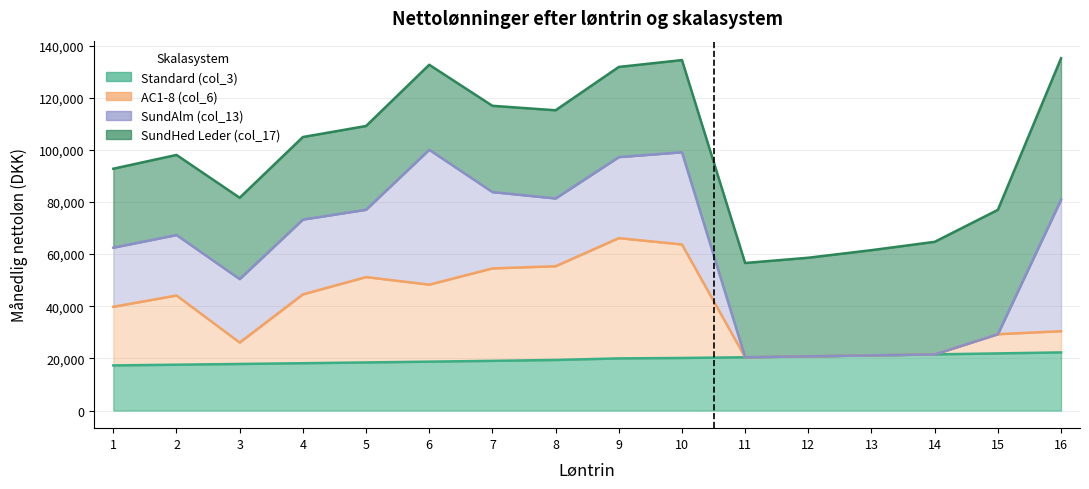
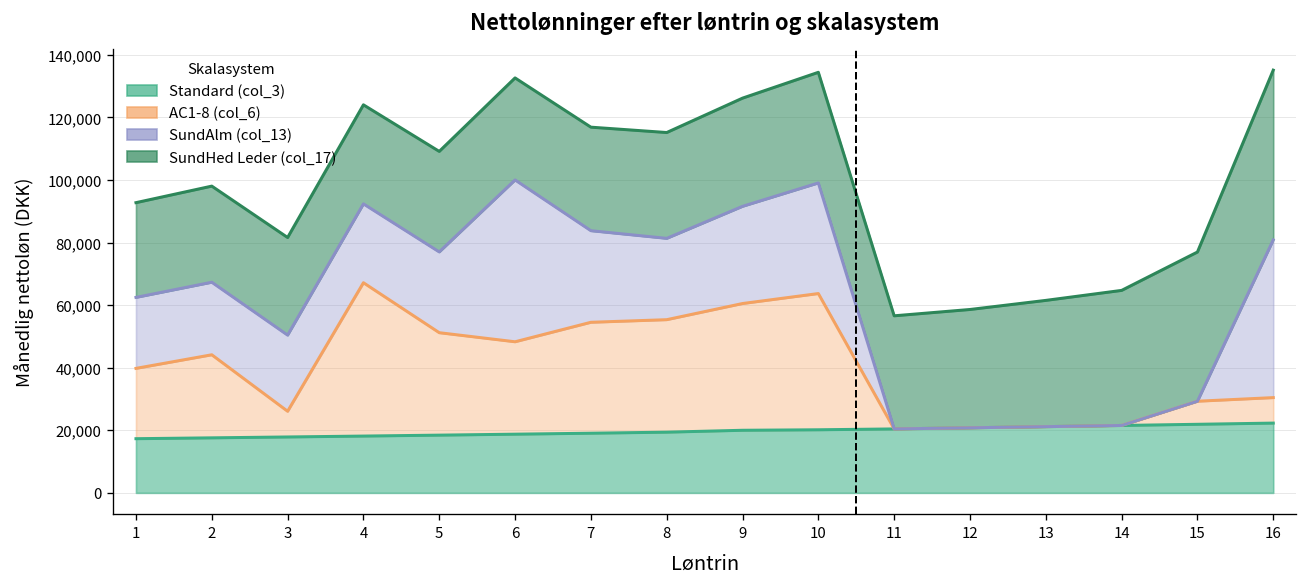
AC1-8 (col_6), 4: 26,000 -> 49,000
SundAlm (col_13), 4: 29,000 -> 25,000
AC1-8 (col_6), 9: 46,000 -> 41,000
